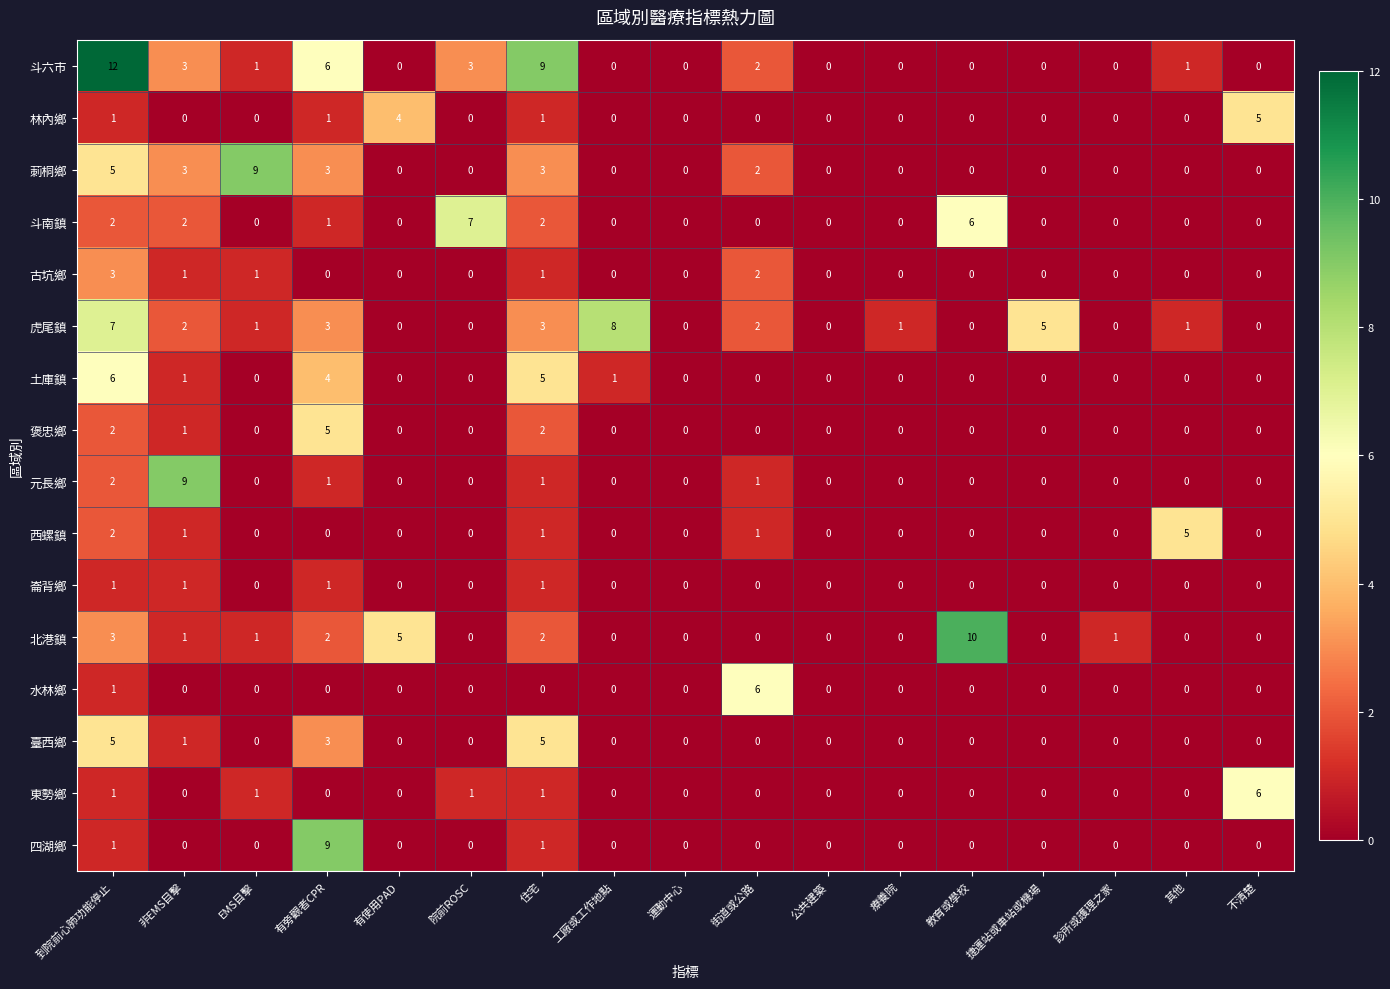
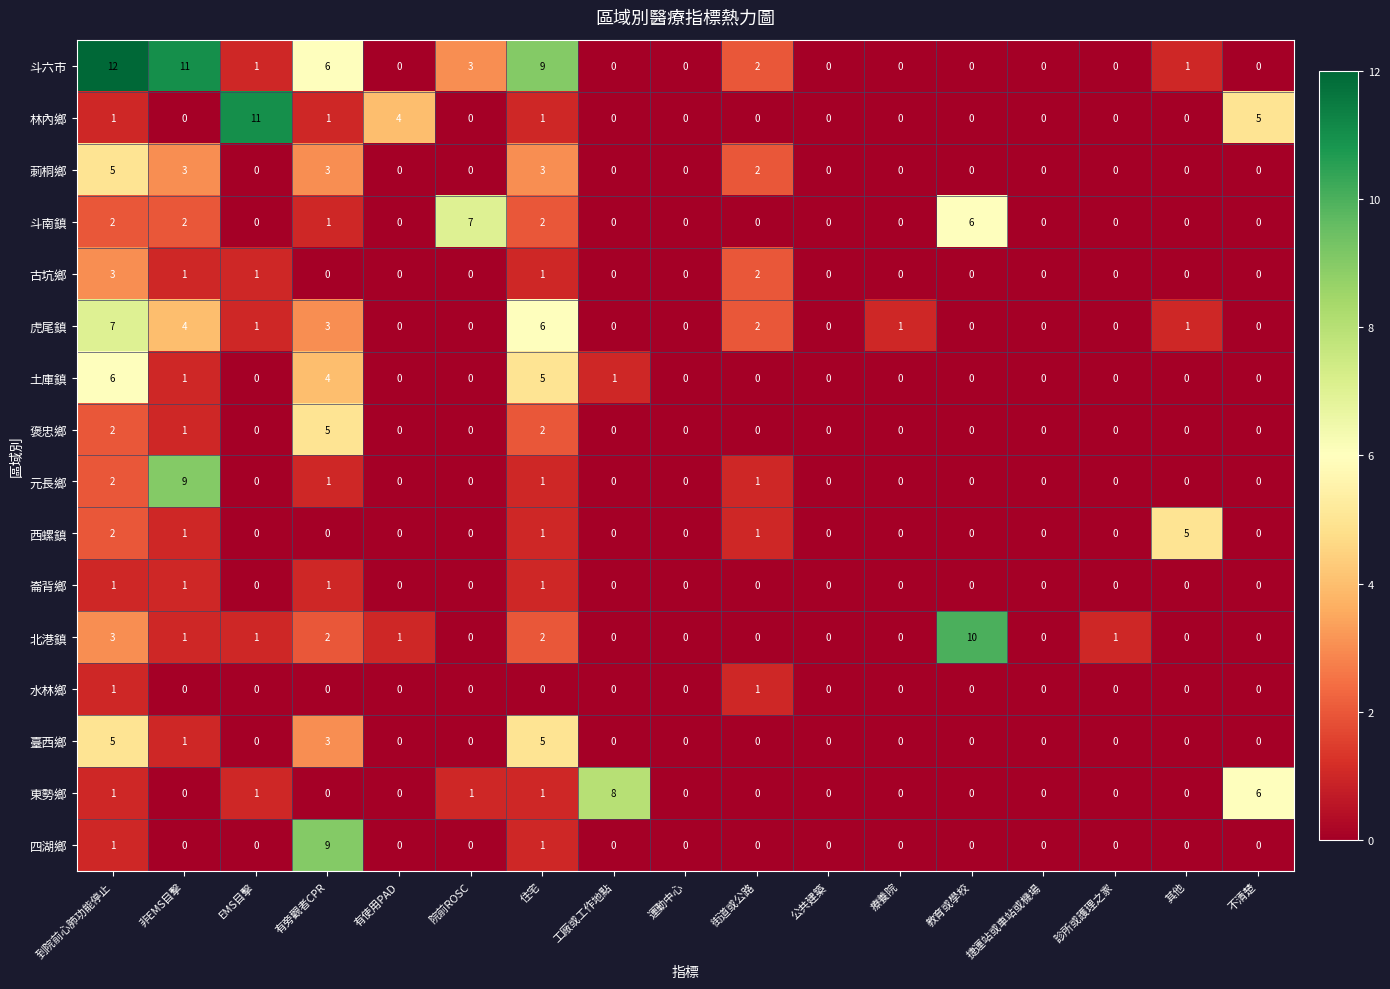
斗六市, 非EMS目擊: 3 -> 11
林內鄉, EMS目擊: 0 -> 11
莿桐鄉, EMS目擊: 9 -> 0
虎尾鎮, 非EMS目擊: 2 -> 4
虎尾鎮, 住宅: 3 -> 6
虎尾鎮, 工廠或工作地點: 8 -> 0
虎尾鎮, 捷運站或車站或機場: 5 -> 0
北港鎮, 有使用PAD: 5 -> 1
水林鄉, 街道或公路: 6 -> 1
東勢鄉, 工廠或工作地點: 0 -> 8
